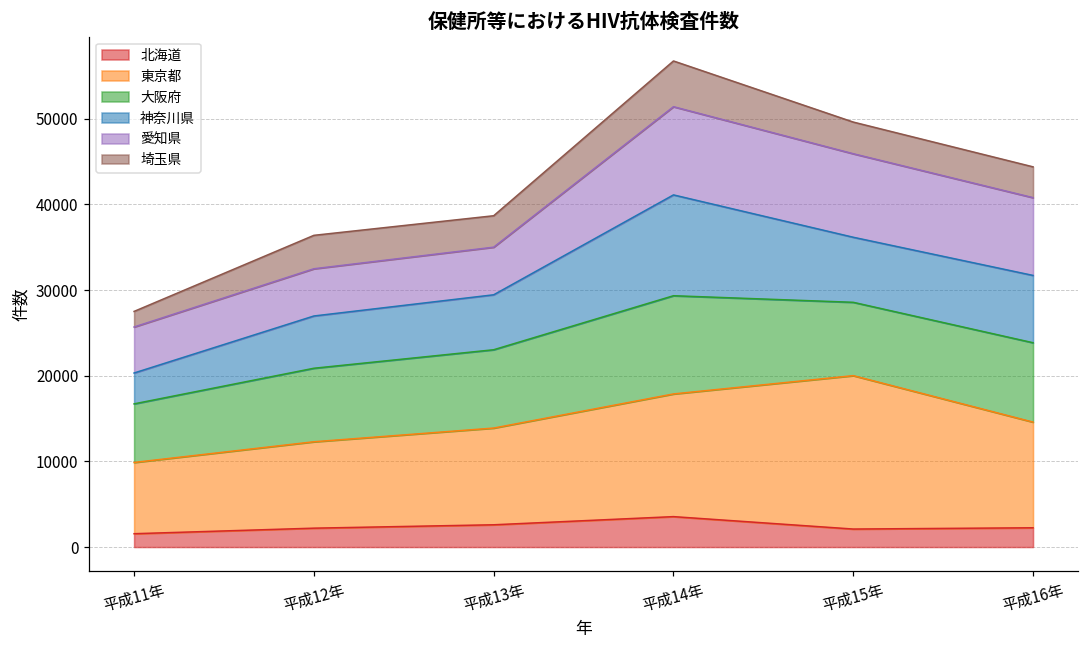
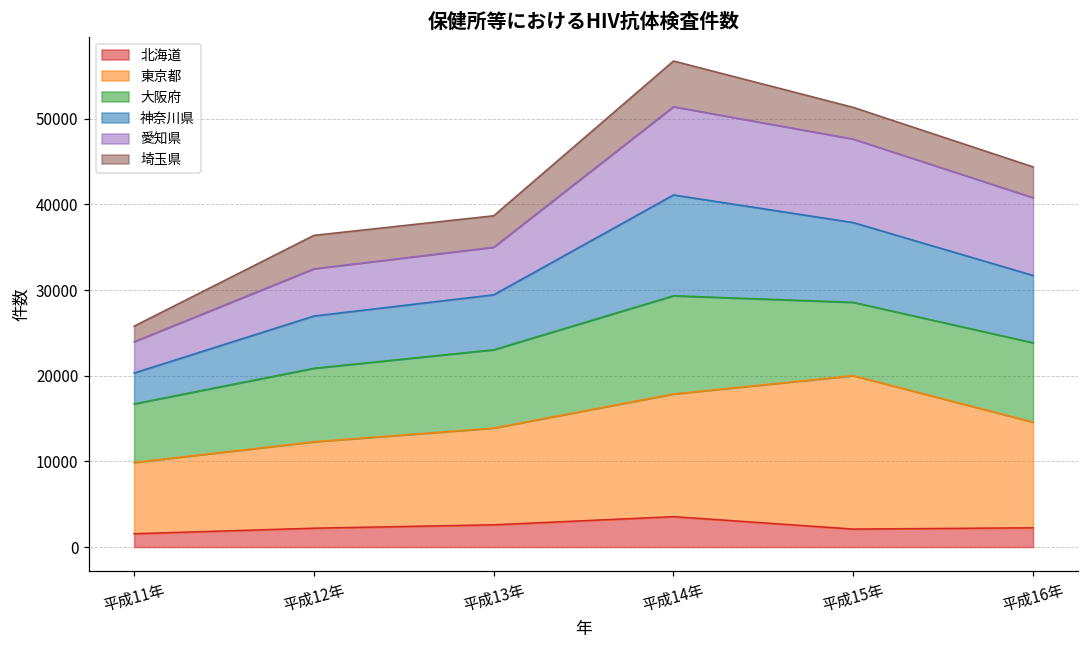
愛知県, 平成11年: 5000 -> 4000
神奈川県, 平成15年: 8000 -> 9000
